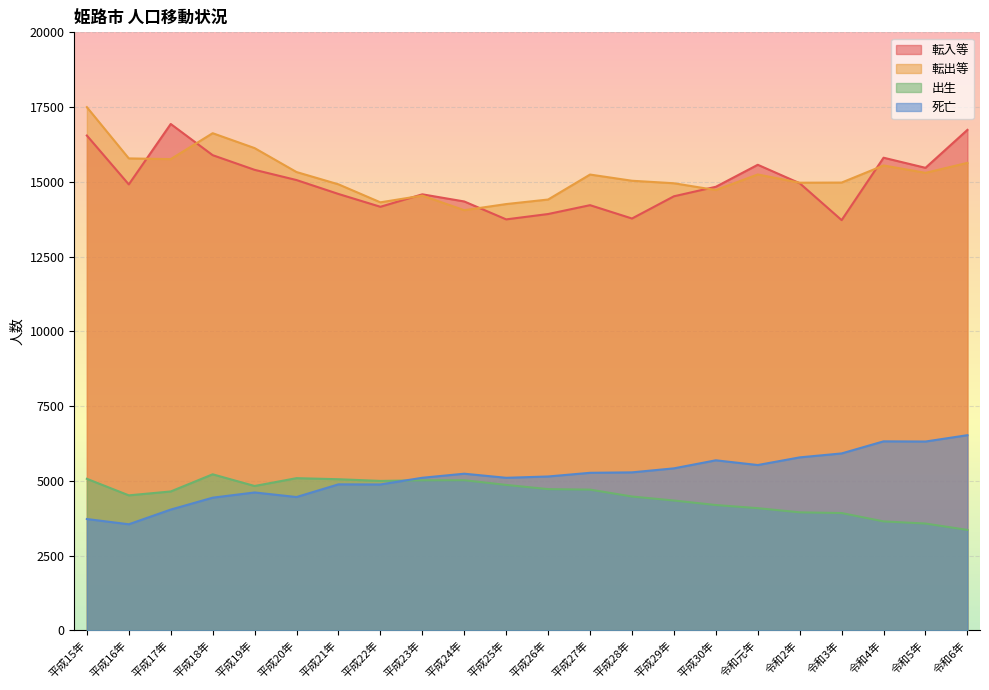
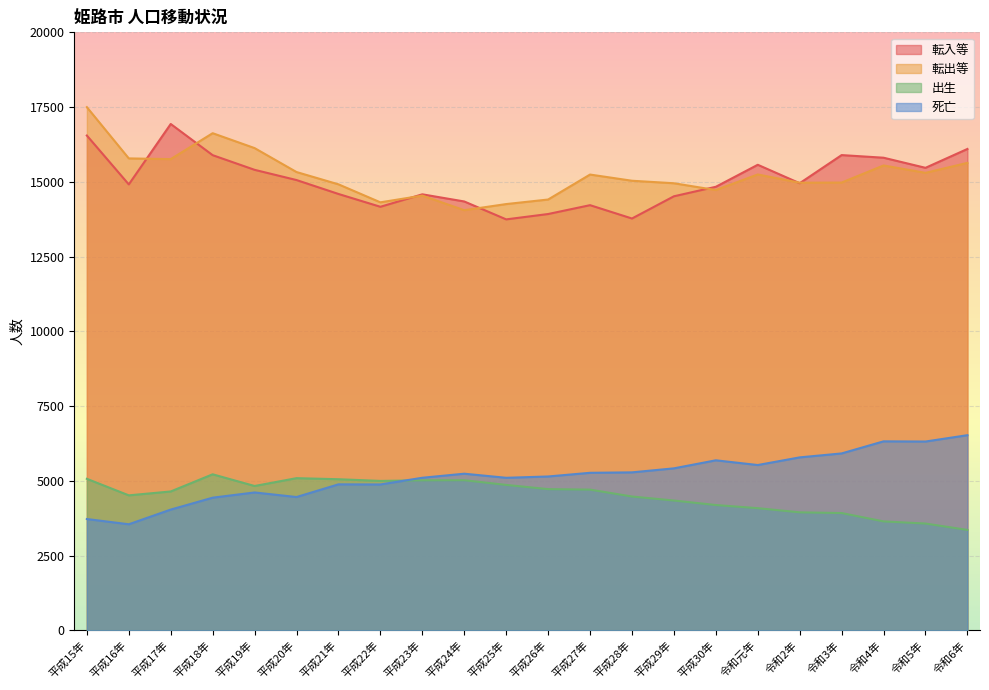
転入等, 令和3年: 13700 -> 15900
転入等, 令和6年: 16700 -> 16100
